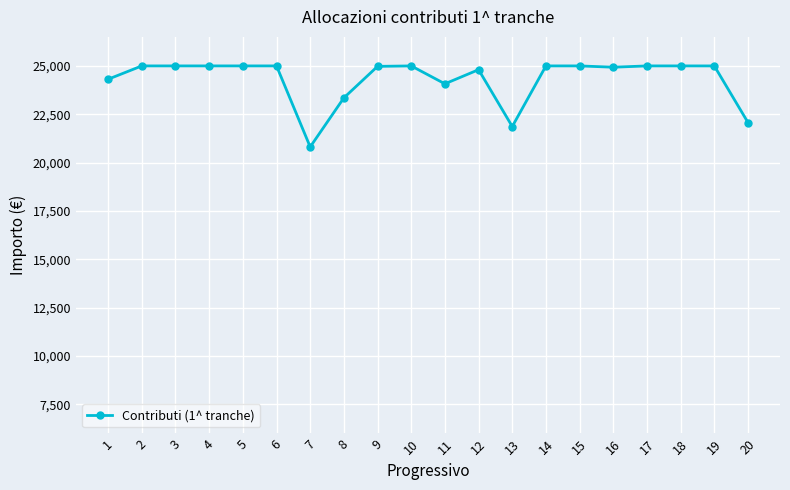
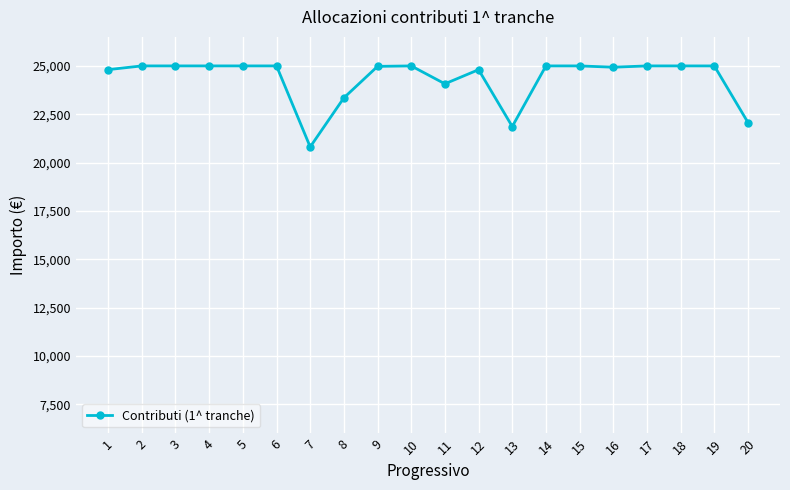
1: 24,300 -> 24,800
